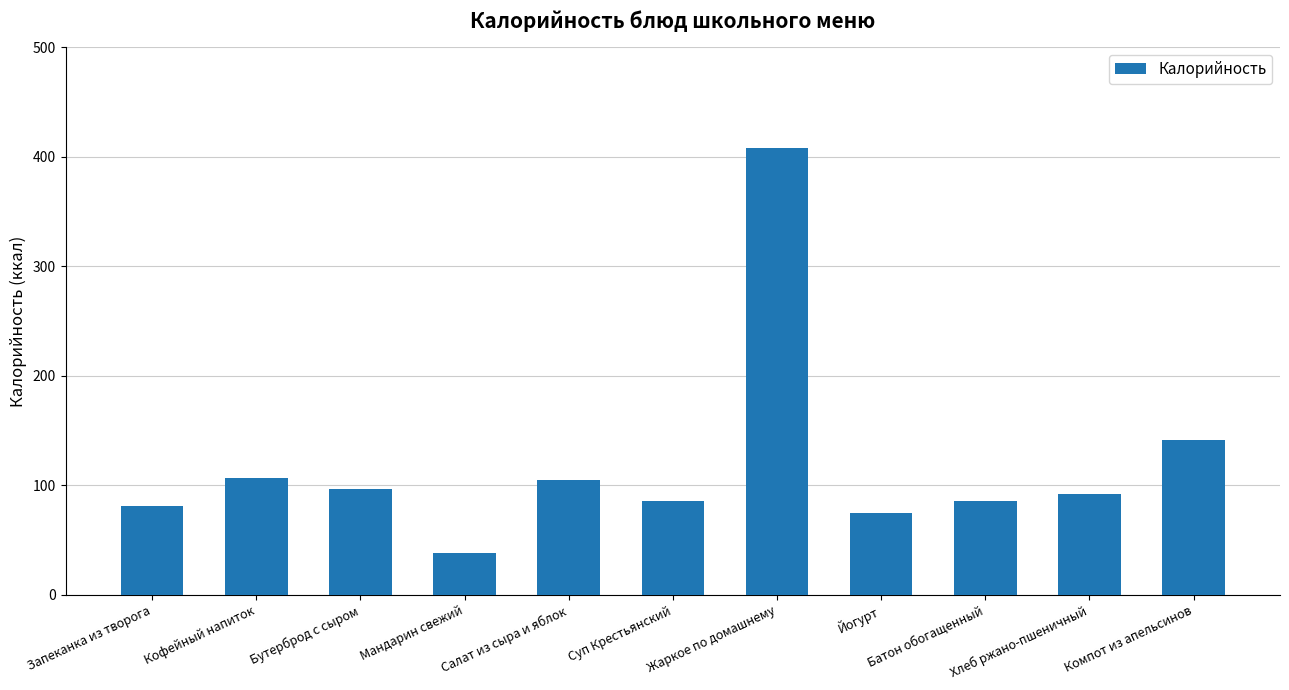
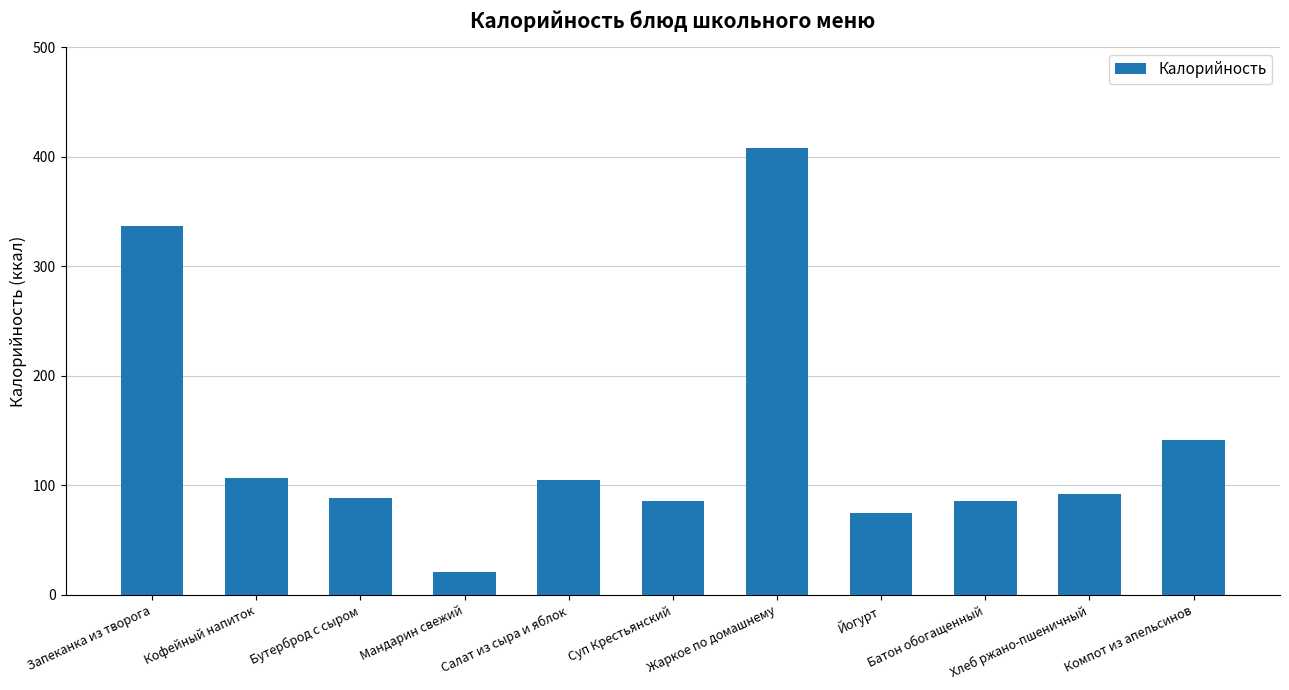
Запеканка из творога: 82 -> 336
Бутерброд с сыром: 97 -> 88
Мандарин свежий: 38 -> 21
